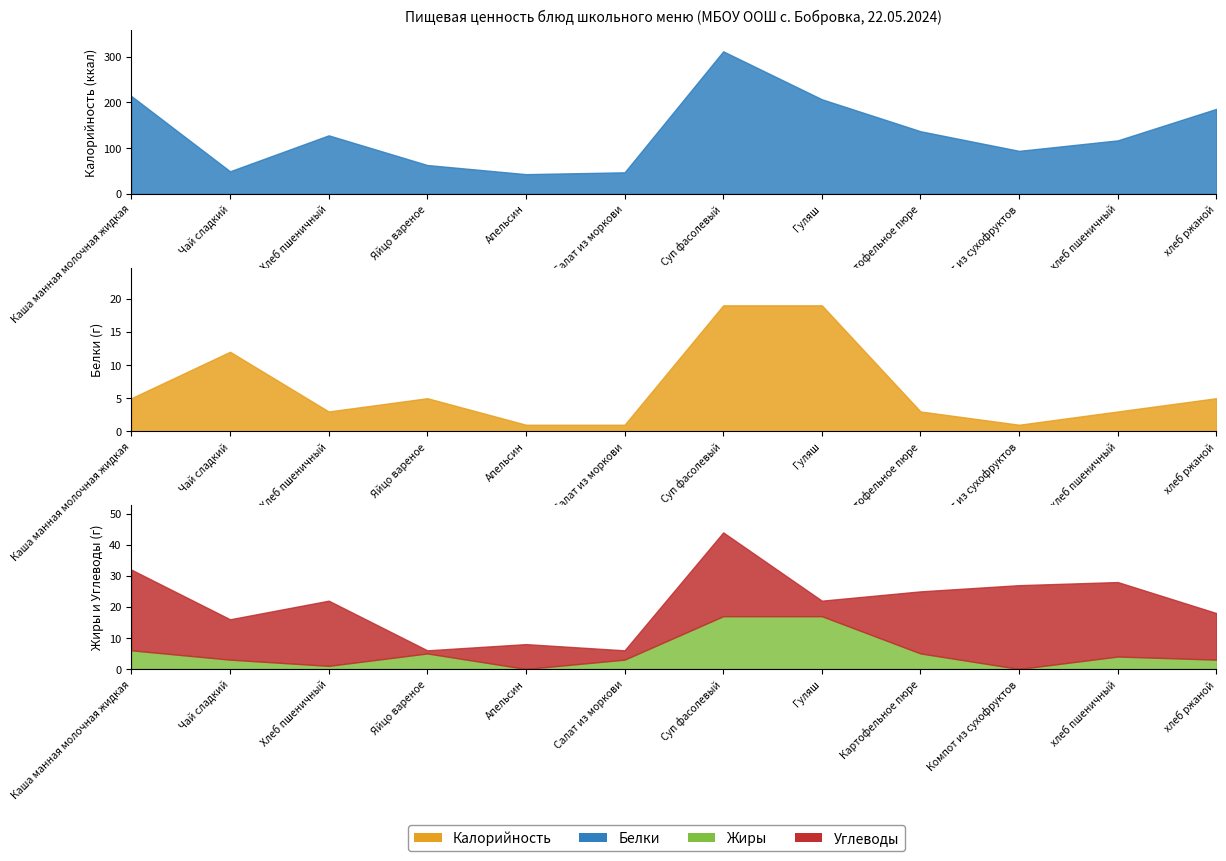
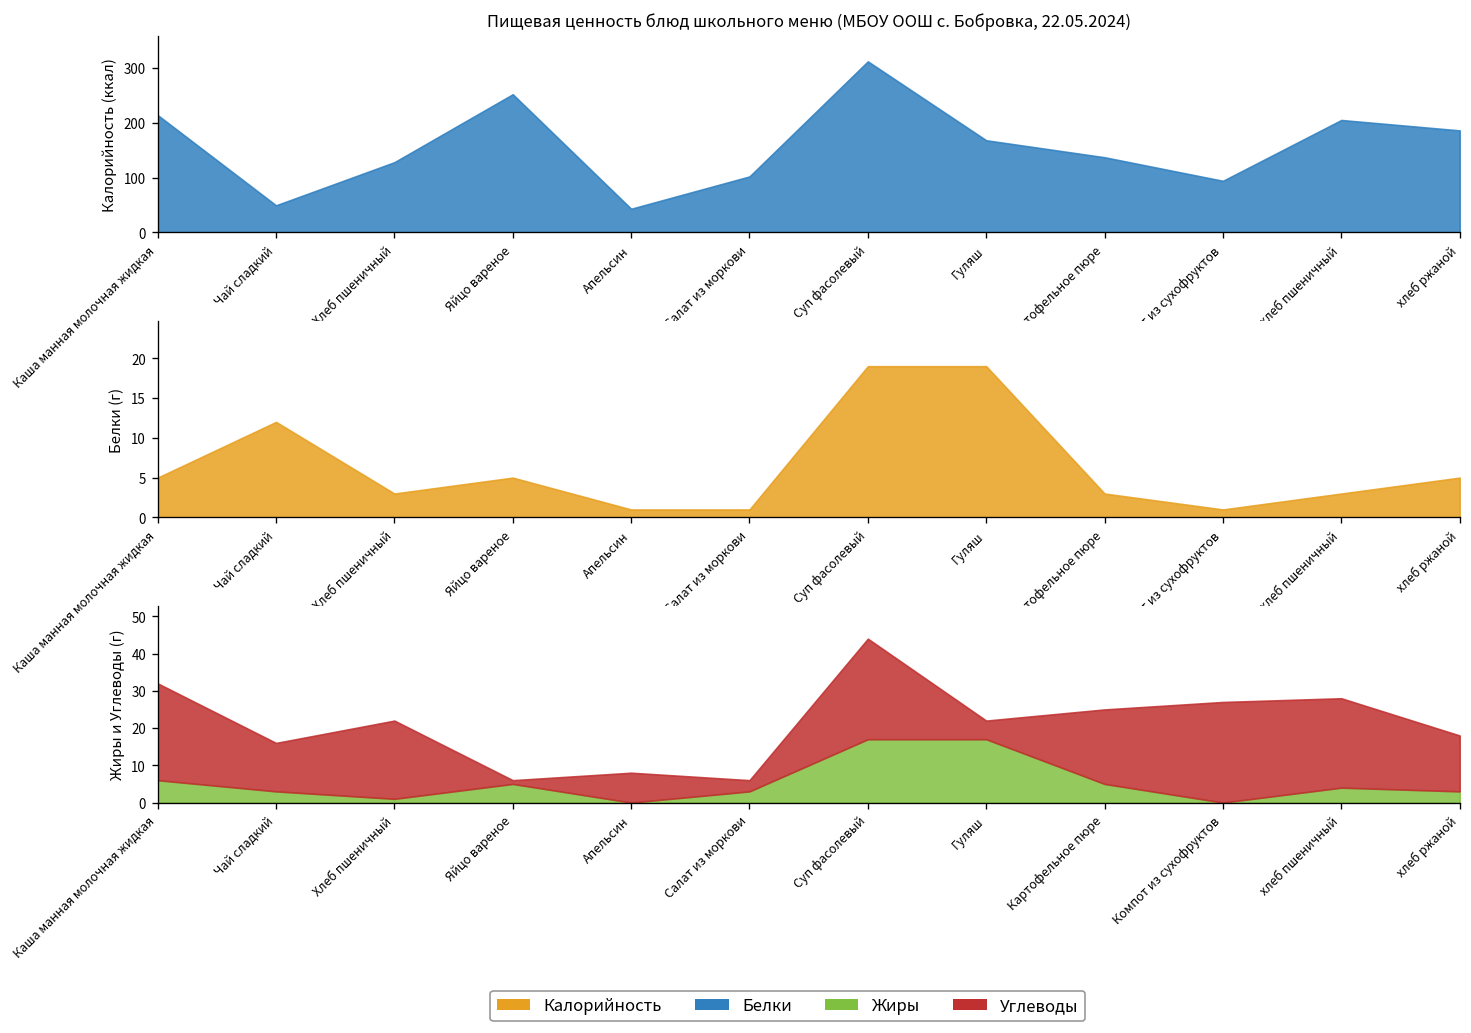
Пищевая ценность блюд школьного меню (МБОУ ООШ с. Бобровка, 22.05.2024), Яйцо вареное: 60 -> 250
Пищевая ценность блюд школьного меню (МБОУ ООШ с. Бобровка, 22.05.2024), Салат из моркови: 50 -> 100
Пищевая ценность блюд школьного меню (МБОУ ООШ с. Бобровка, 22.05.2024), Гуляш: 210 -> 170
Пищевая ценность блюд школьного меню (МБОУ ООШ с. Бобровка, 22.05.2024), хлеб пшеничный: 120 -> 210
